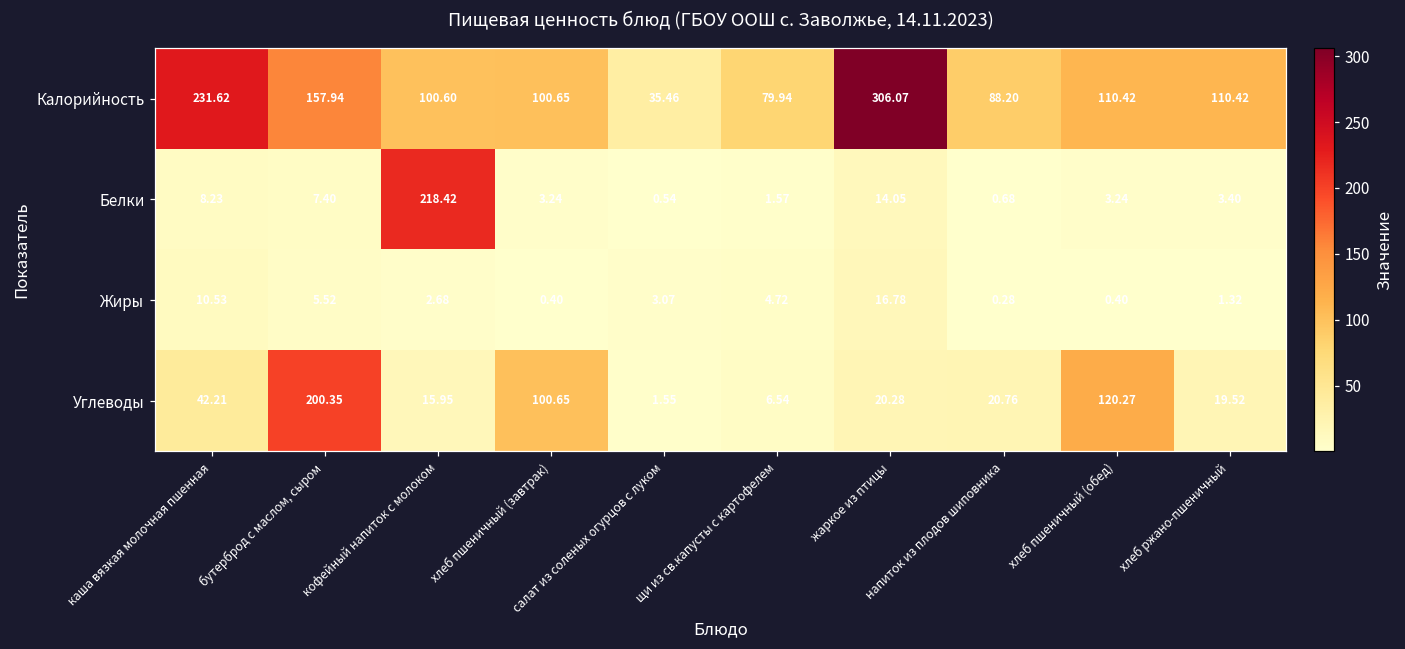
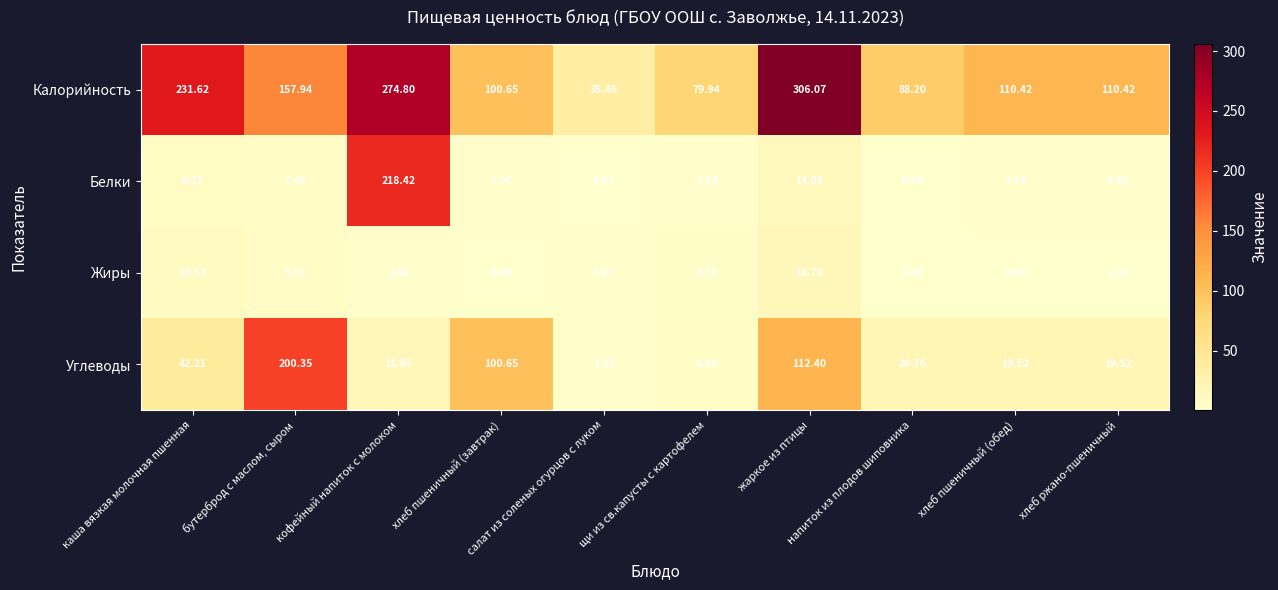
Калорийность, кофейный напиток с молоком: 100.60 -> 274.80
Углеводы, жаркое из птицы: 20.28 -> 112.40
Углеводы, хлеб пшеничный (обед): 120.27 -> 19.52
